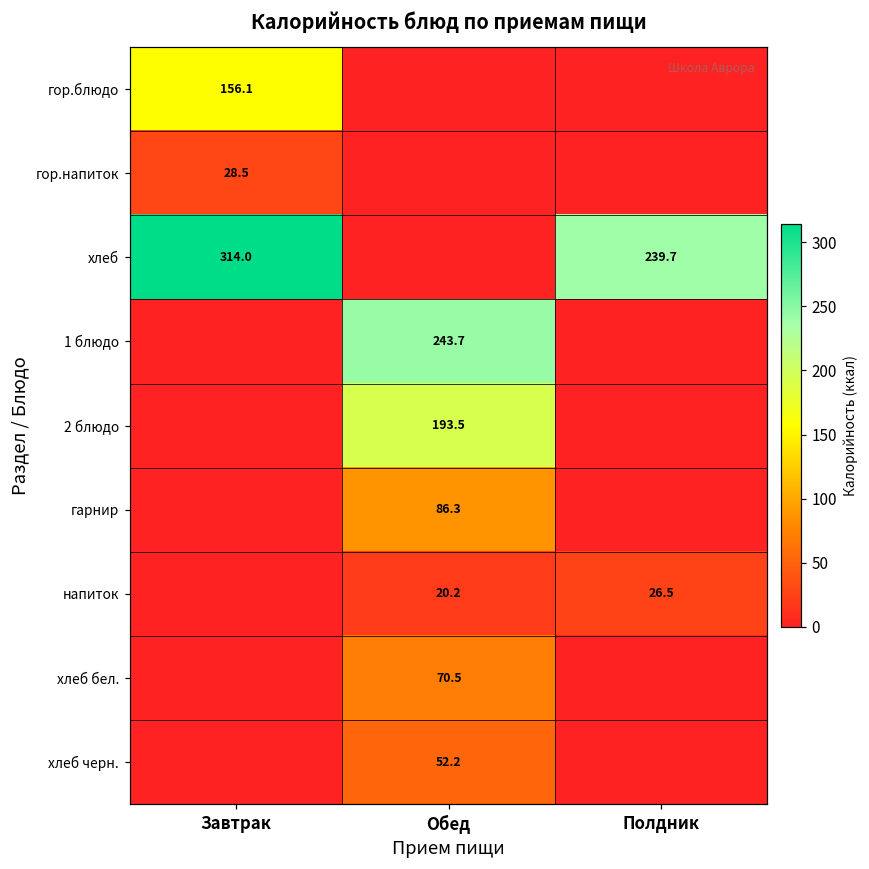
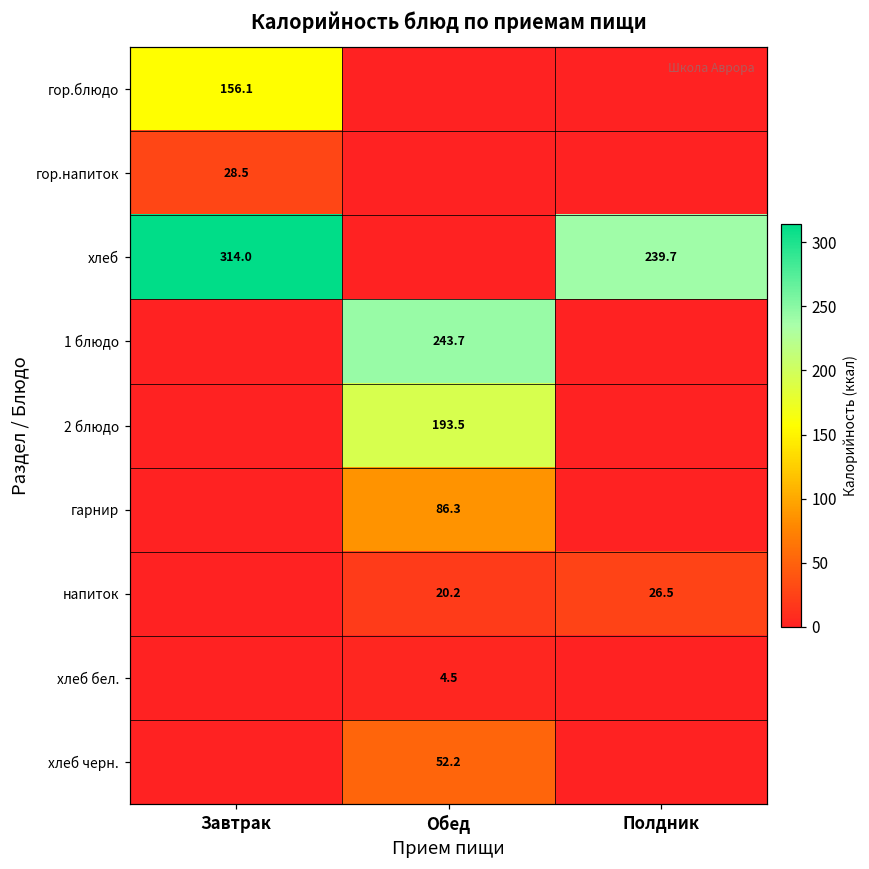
хлеб бел., Обед: 70.5 -> 4.5
